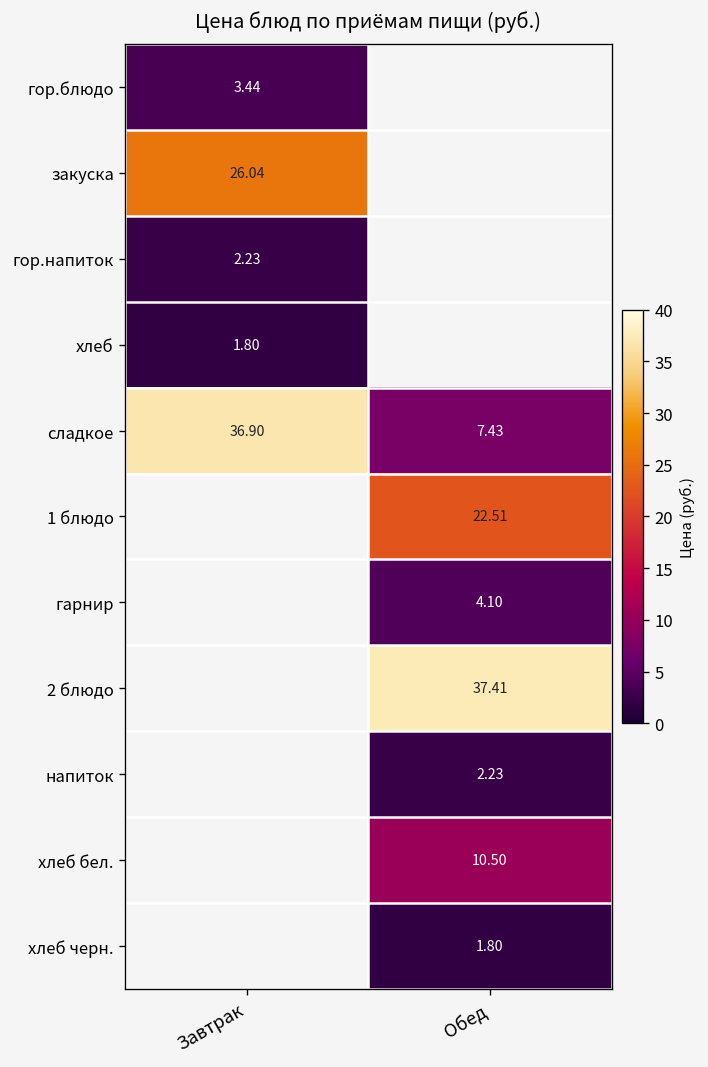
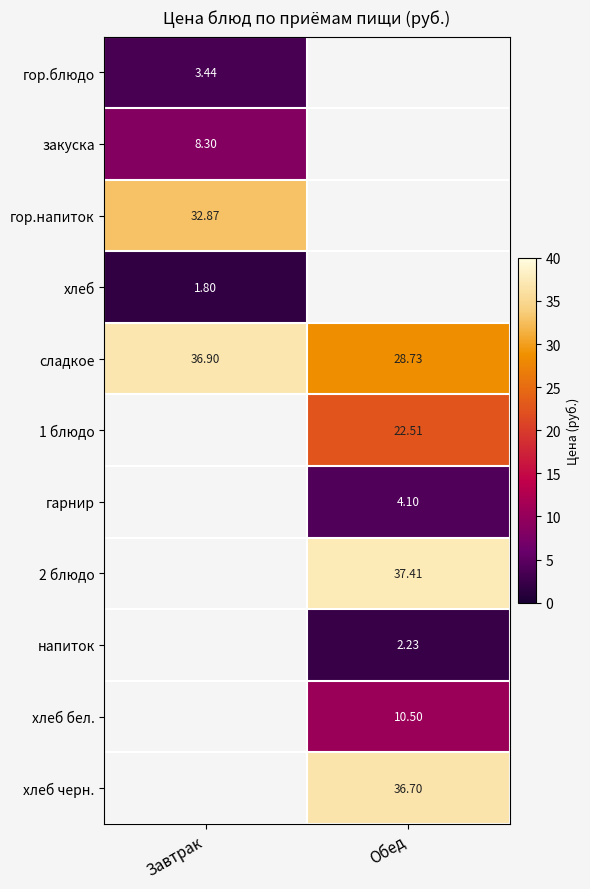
закуска, Завтрак: 26.04 -> 8.30
гор.напиток, Завтрак: 2.23 -> 32.87
сладкое, Обед: 7.43 -> 28.73
хлеб черн., Обед: 1.80 -> 36.70
